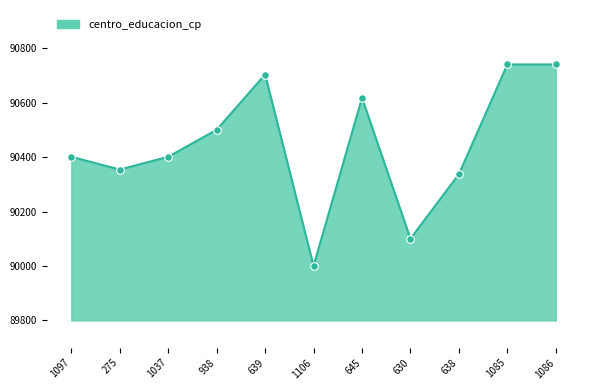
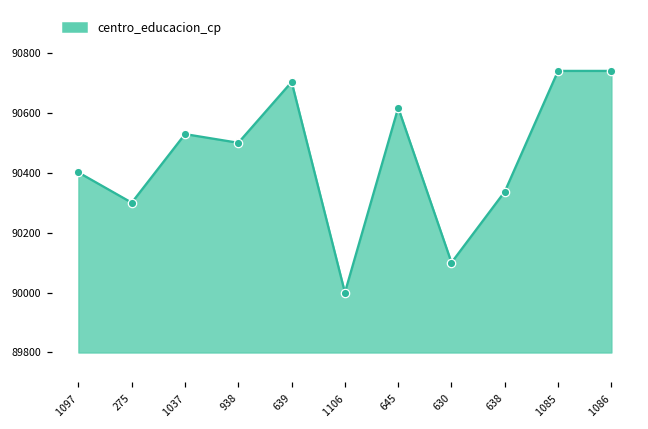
275: 90350 -> 90300
1037: 90400 -> 90530
